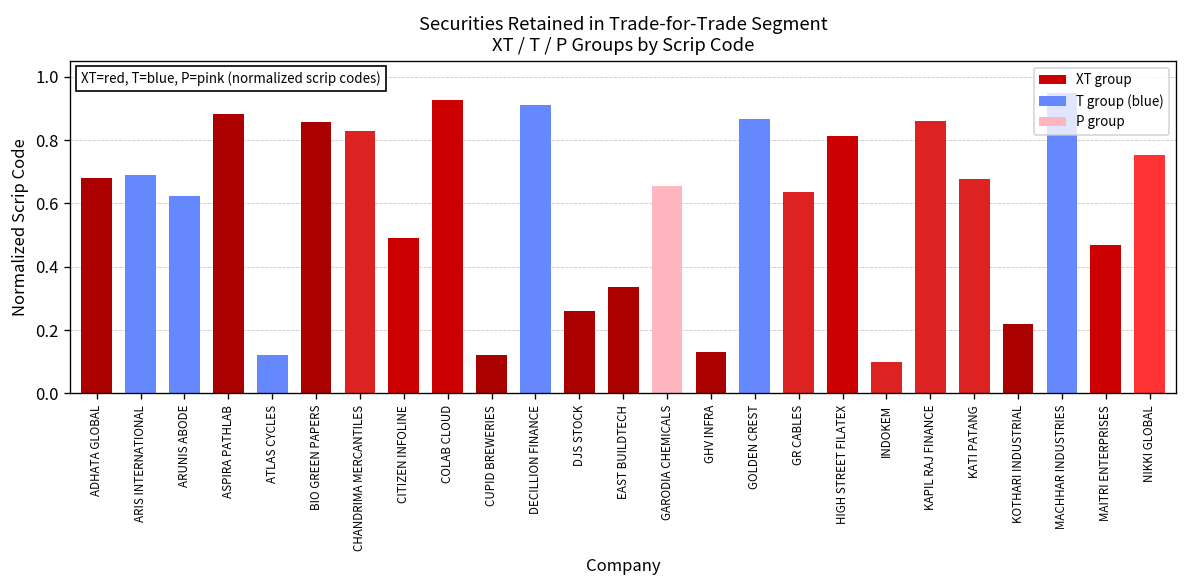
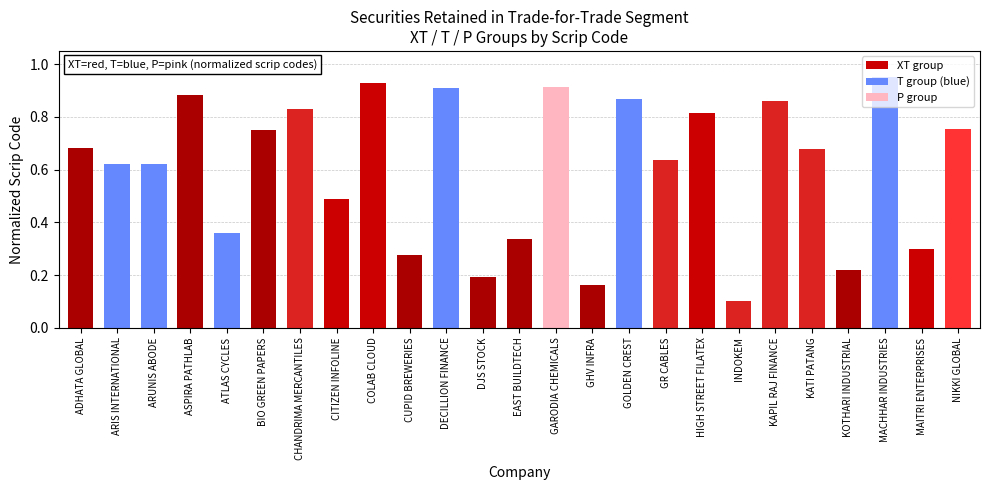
ARIS INTERNATIONAL: 0.69 -> 0.62
ATLAS CYCLES: 0.12 -> 0.36
BIO GREEN PAPERS: 0.86 -> 0.75
CUPID BREWERIES: 0.12 -> 0.28
DJS STOCK: 0.26 -> 0.19
GARODIA CHEMICALS: 0.66 -> 0.91
GHV INFRA: 0.13 -> 0.16
MAITRI ENTERPRISES: 0.47 -> 0.30
